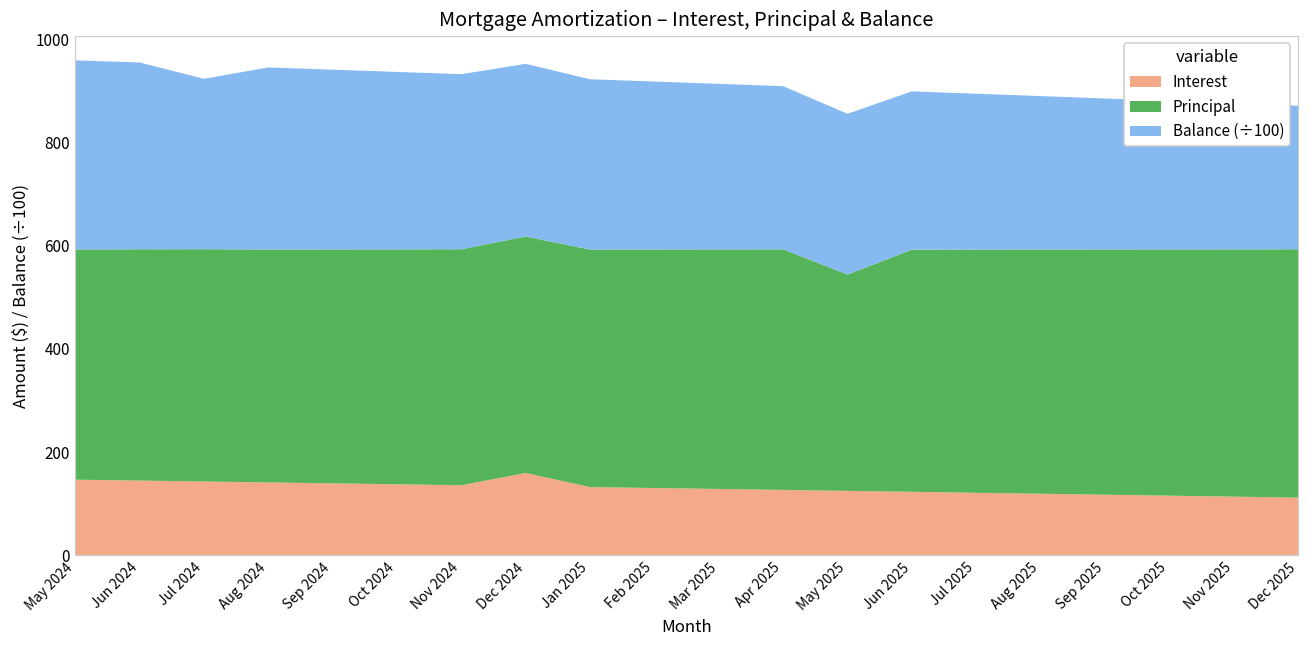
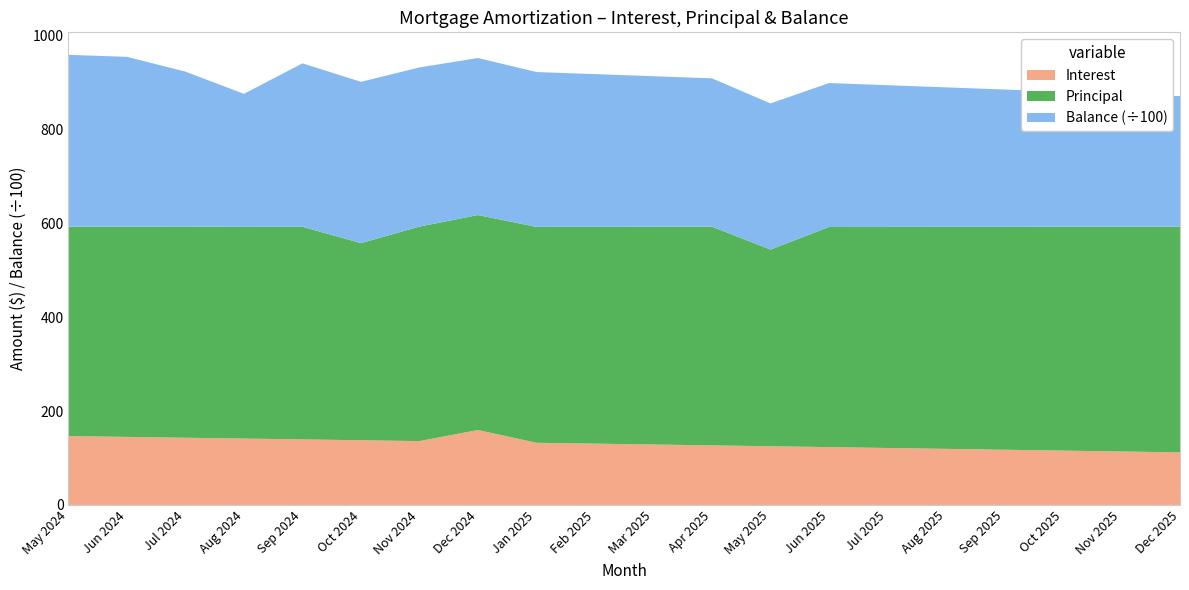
Balance (÷100), Aug 2024: 350 -> 280
Principal, Oct 2024: 460 -> 420
